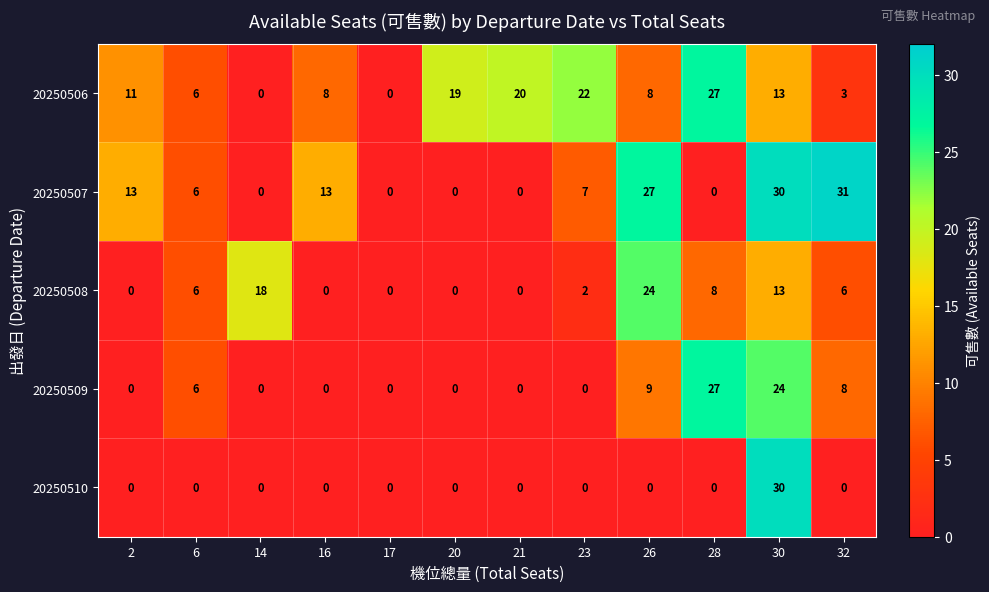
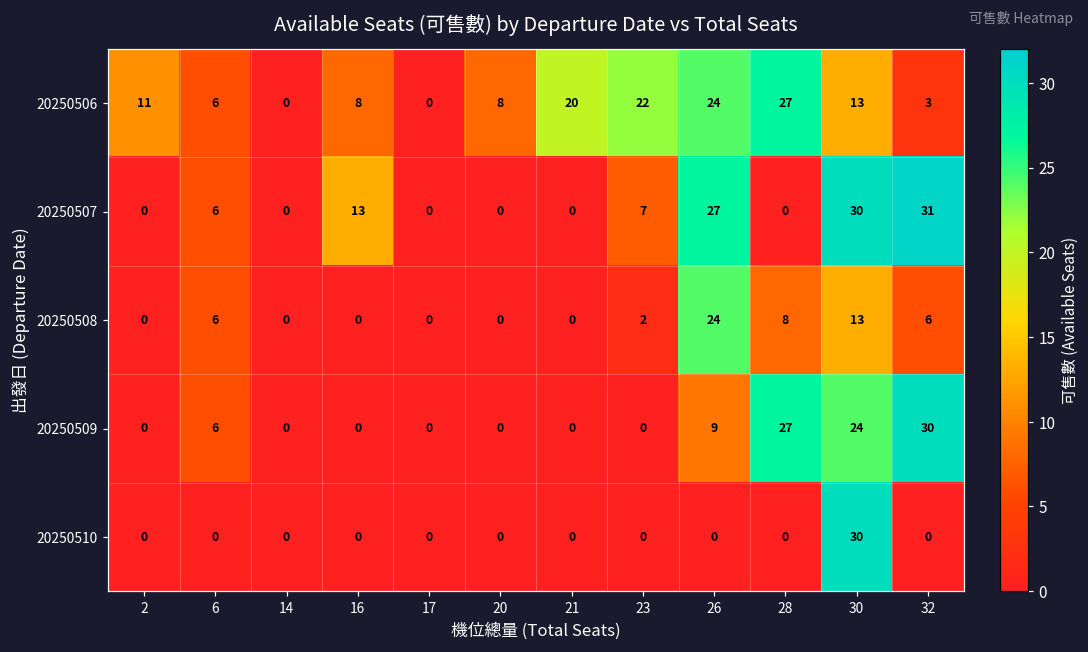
20250506, 20: 19 -> 8
20250506, 26: 8 -> 24
20250507, 2: 13 -> 0
20250508, 14: 18 -> 0
20250509, 32: 8 -> 30
